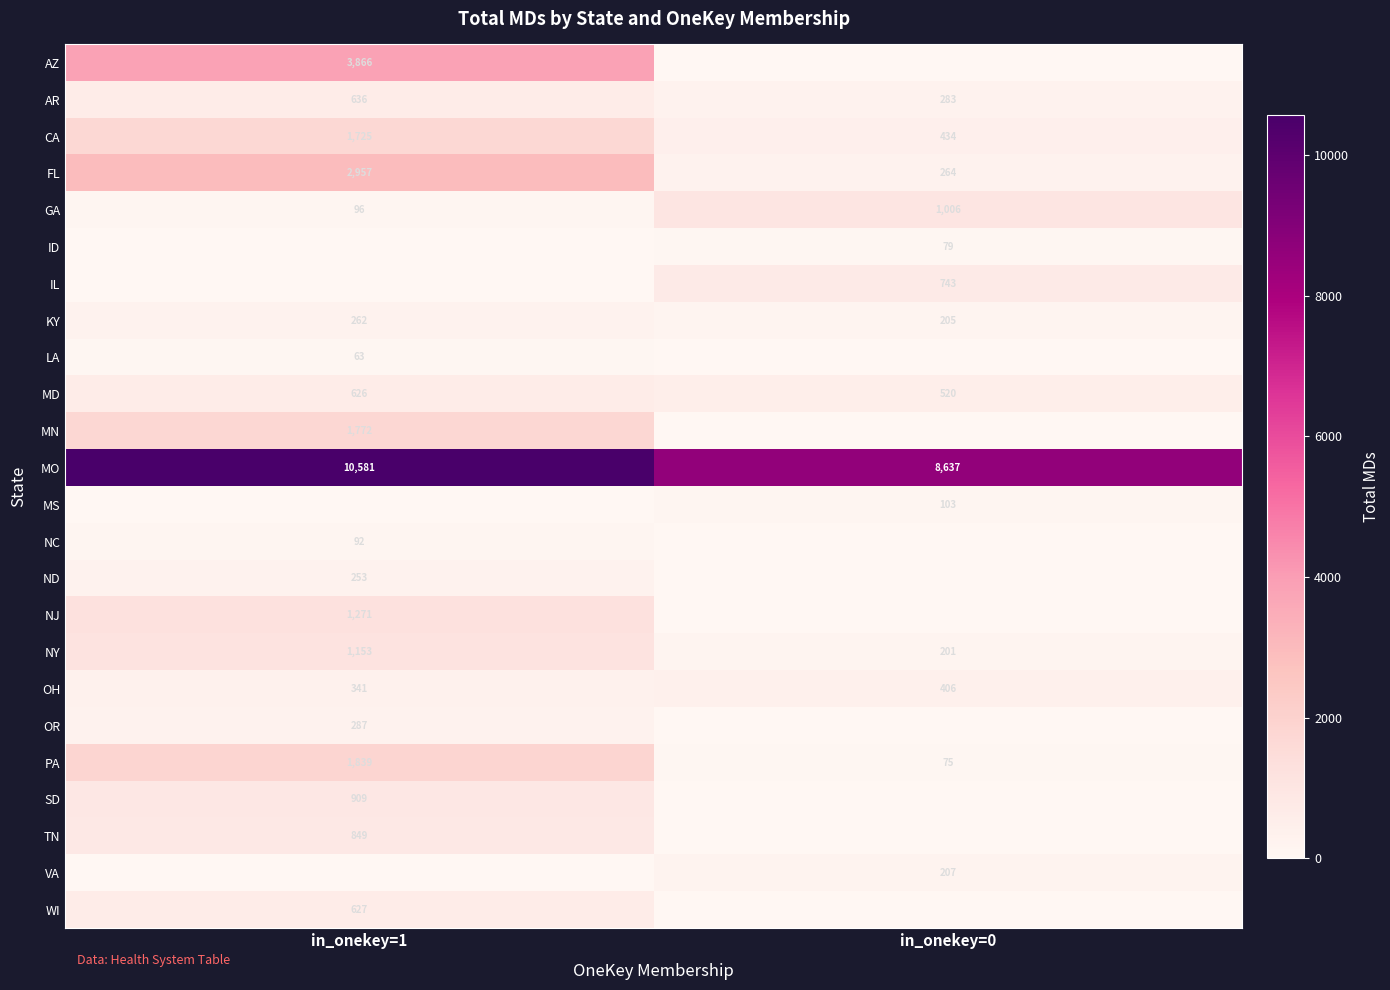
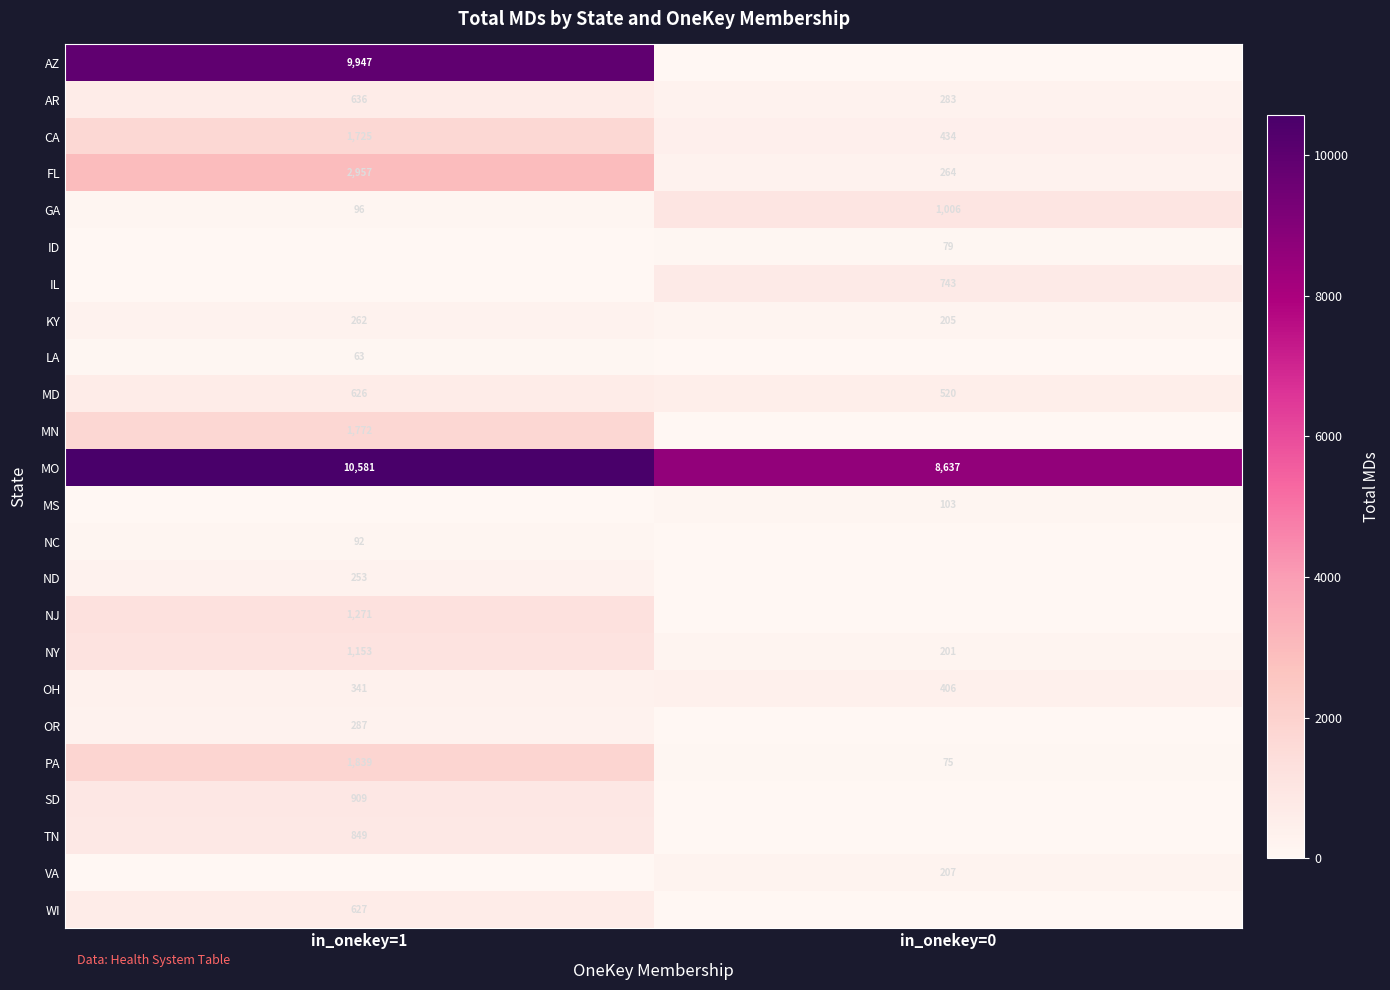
AZ, in_onekey=1: 3,866 -> 9,947
